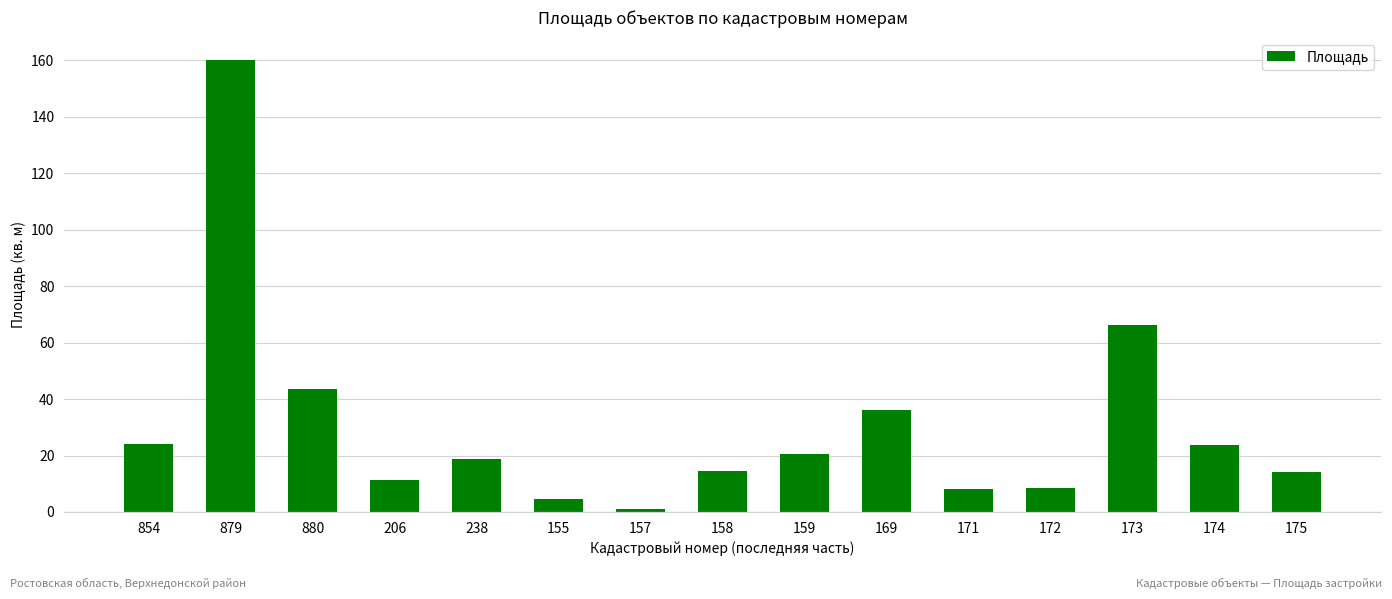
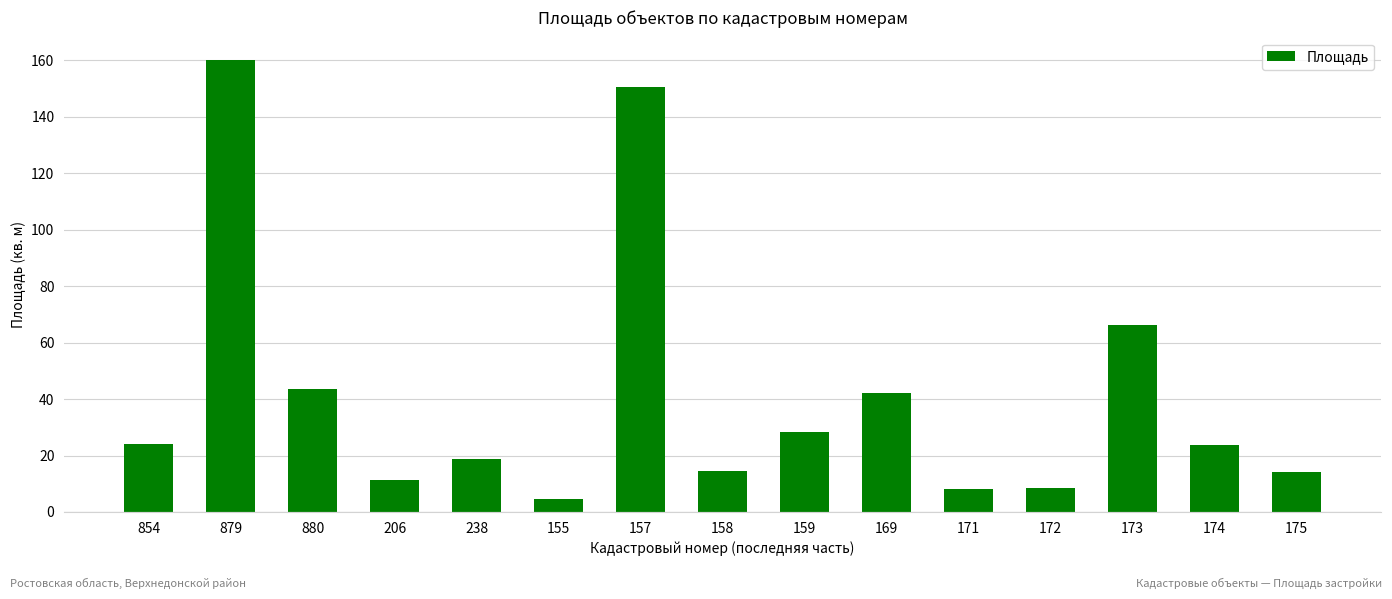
157: 1 -> 151
159: 21 -> 29
169: 36 -> 42
